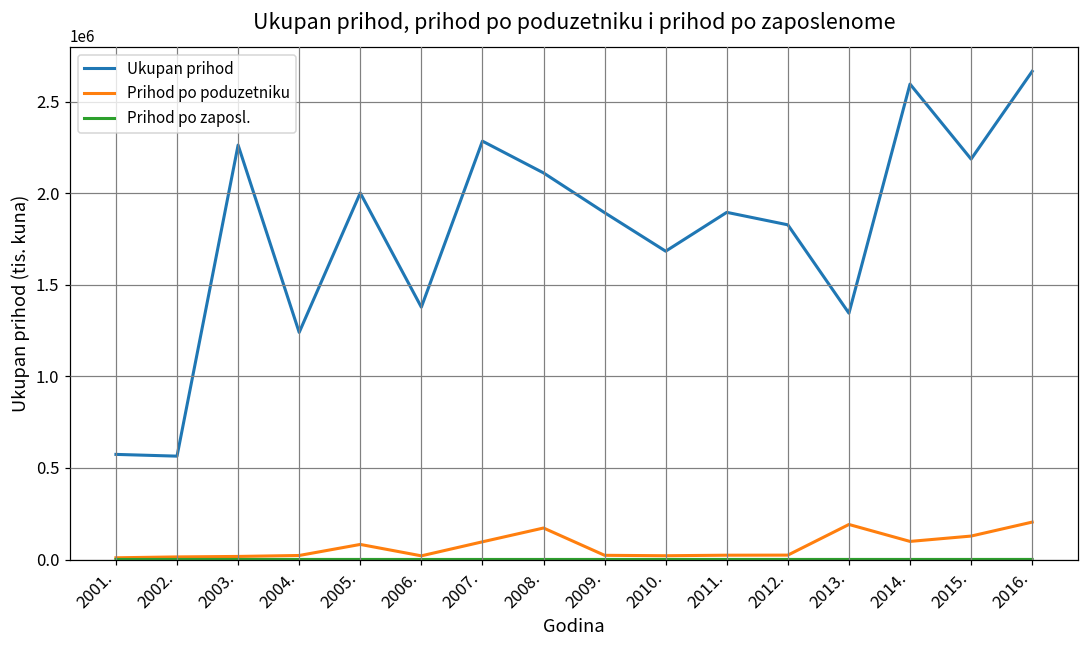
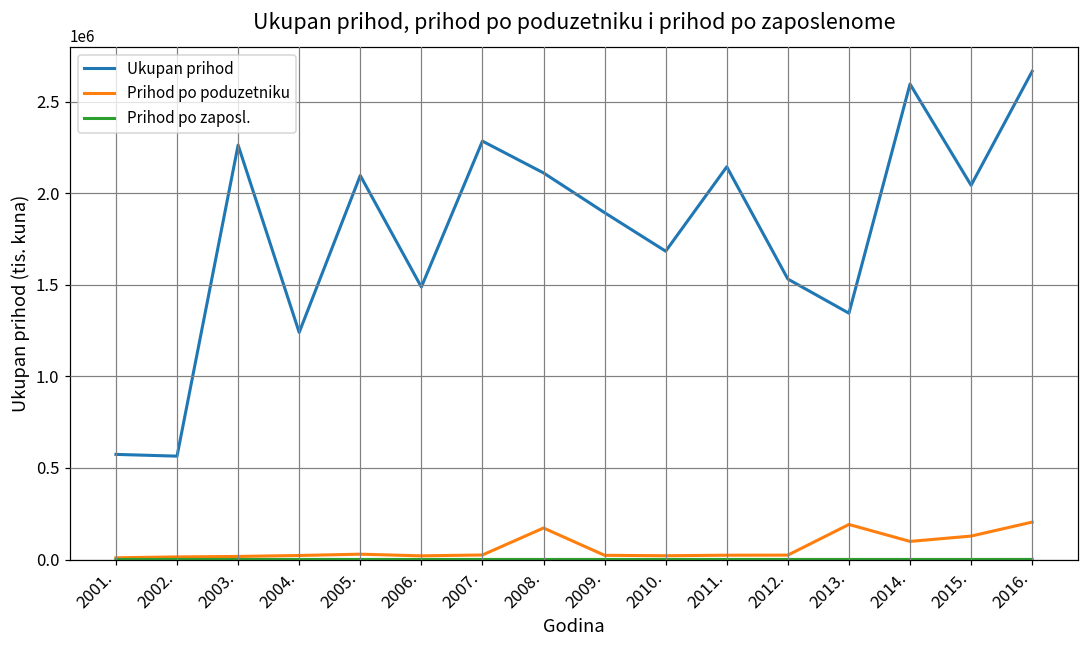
Ukupan prihod, 2005.: 2000000 -> 2100000
Prihod po poduzetniku, 2005.: 80000 -> 30000
Ukupan prihod, 2006.: 1380000 -> 1490000
Prihod po poduzetniku, 2007.: 100000 -> 20000
Ukupan prihod, 2011.: 1900000 -> 2140000
Ukupan prihod, 2012.: 1830000 -> 1530000
Ukupan prihod, 2015.: 2190000 -> 2040000
